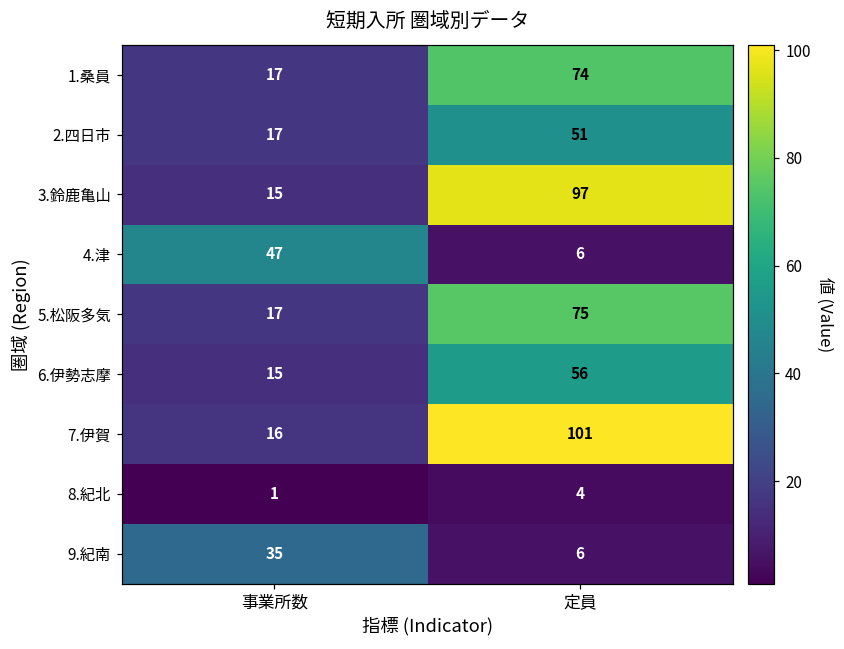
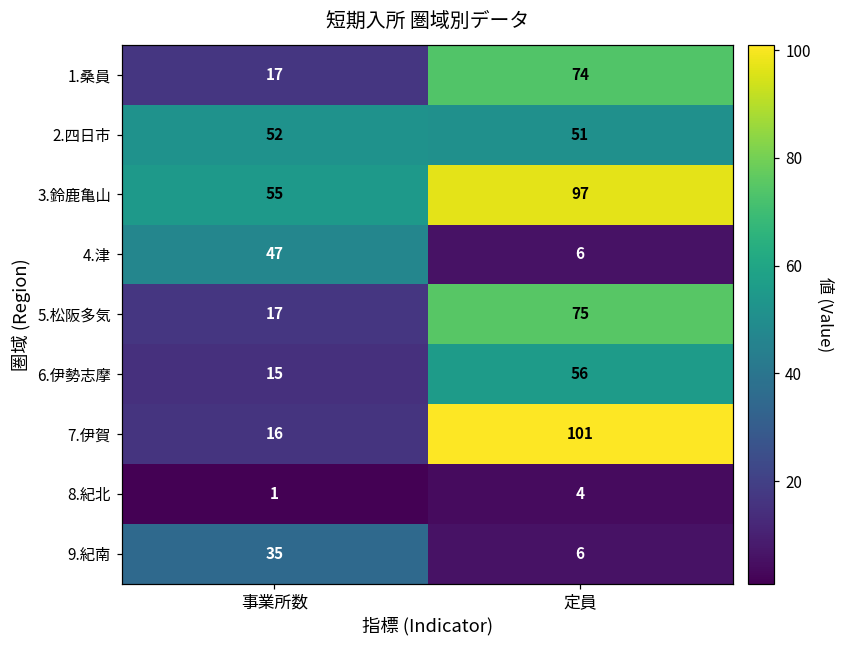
2.四日市, 事業所数: 17 -> 52
3.鈴鹿亀山, 事業所数: 15 -> 55
